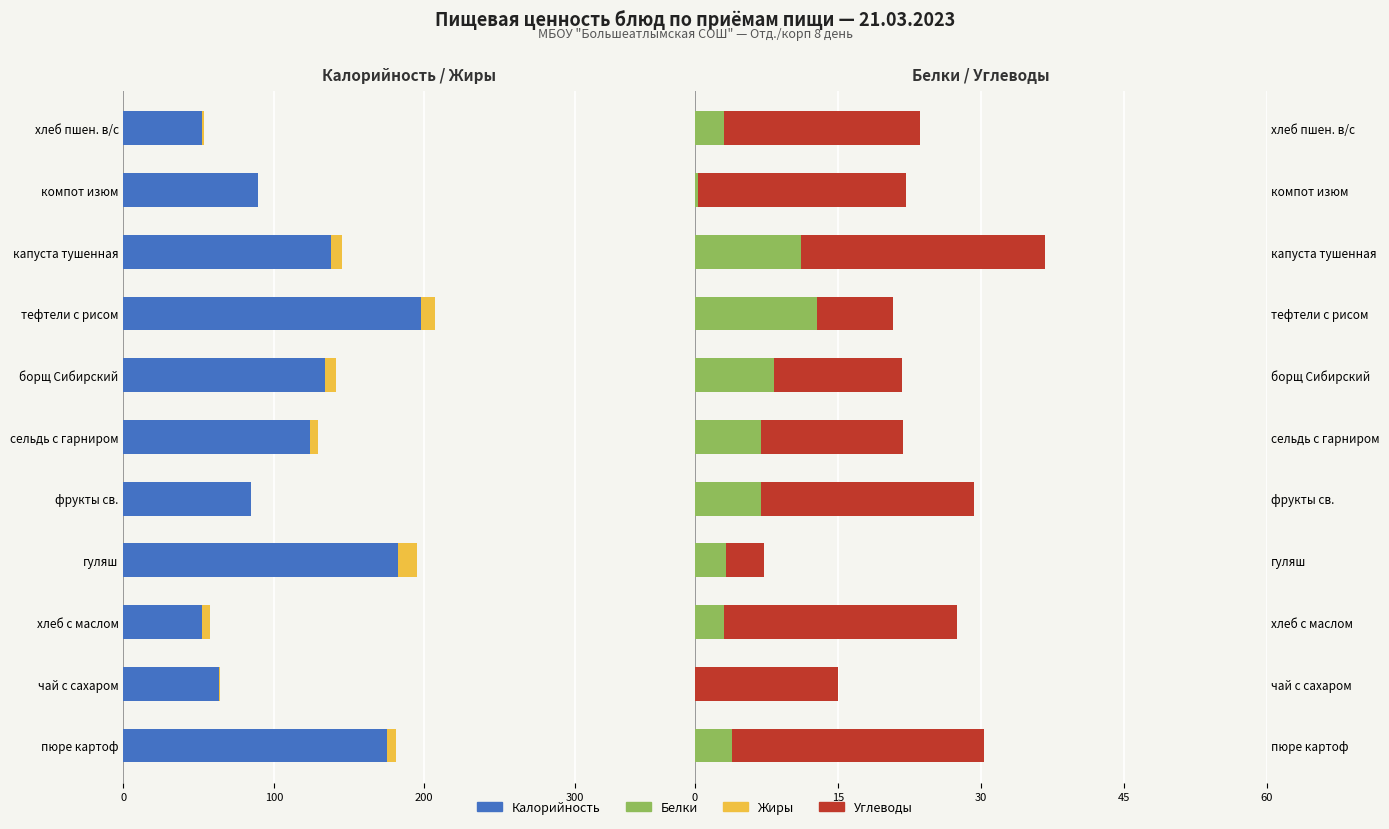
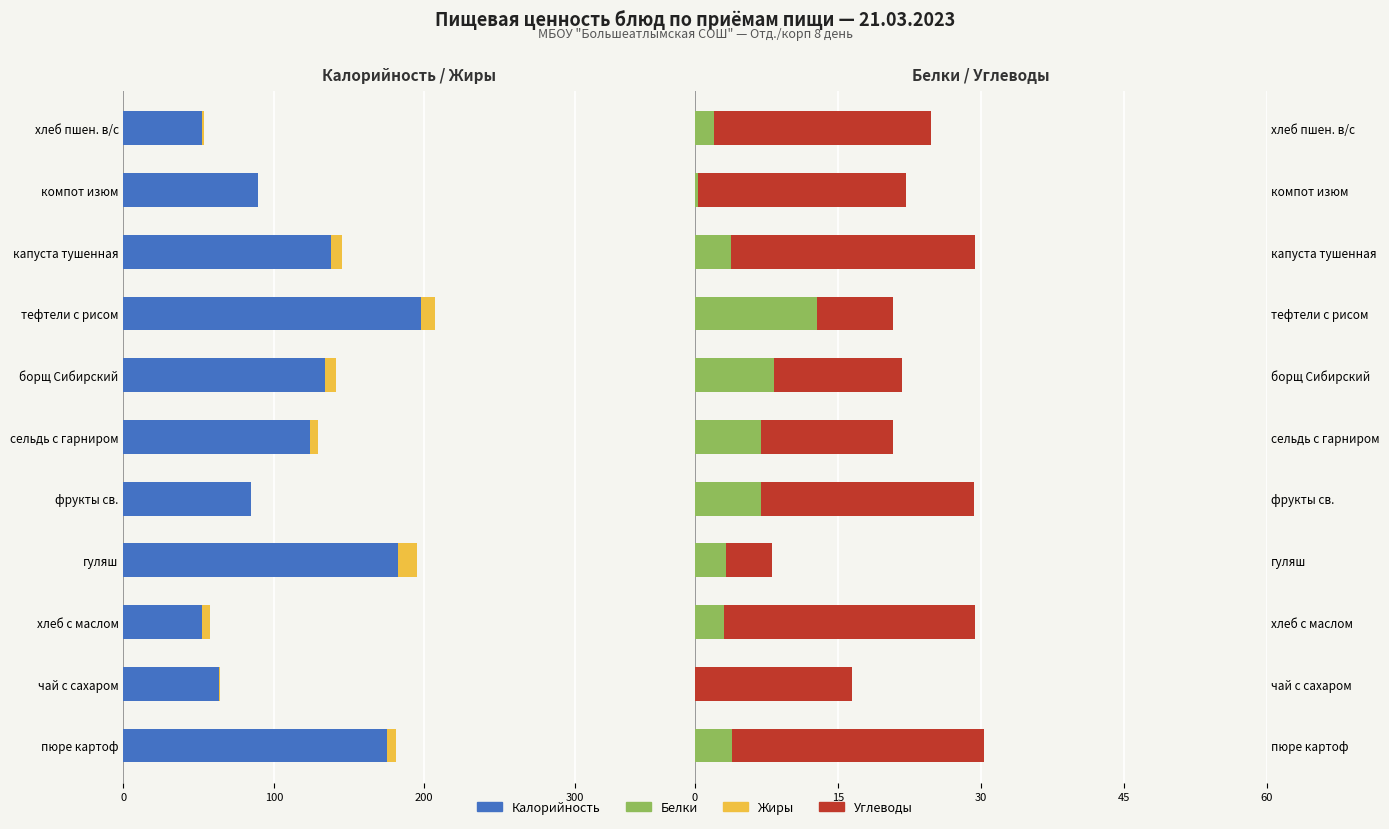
Белки / Углеводы, Белки, хлеб пшен. в/с: 3 -> 2
Белки / Углеводы, Углеводы, хлеб пшен. в/с: 21 -> 23
Белки / Углеводы, Белки, капуста тушенная: 11 -> 4
Белки / Углеводы, Углеводы, сельдь с гарниром: 15 -> 14
Белки / Углеводы, Углеводы, гуляш: 4 -> 5
Белки / Углеводы, Углеводы, хлеб с маслом: 25 -> 26
Белки / Углеводы, Углеводы, чай с сахаром: 15 -> 17
